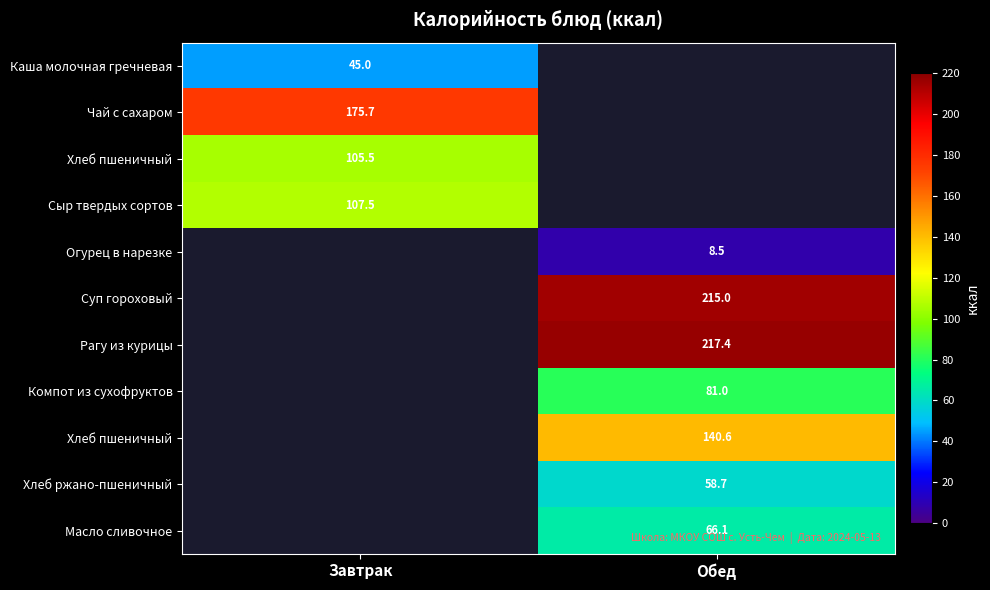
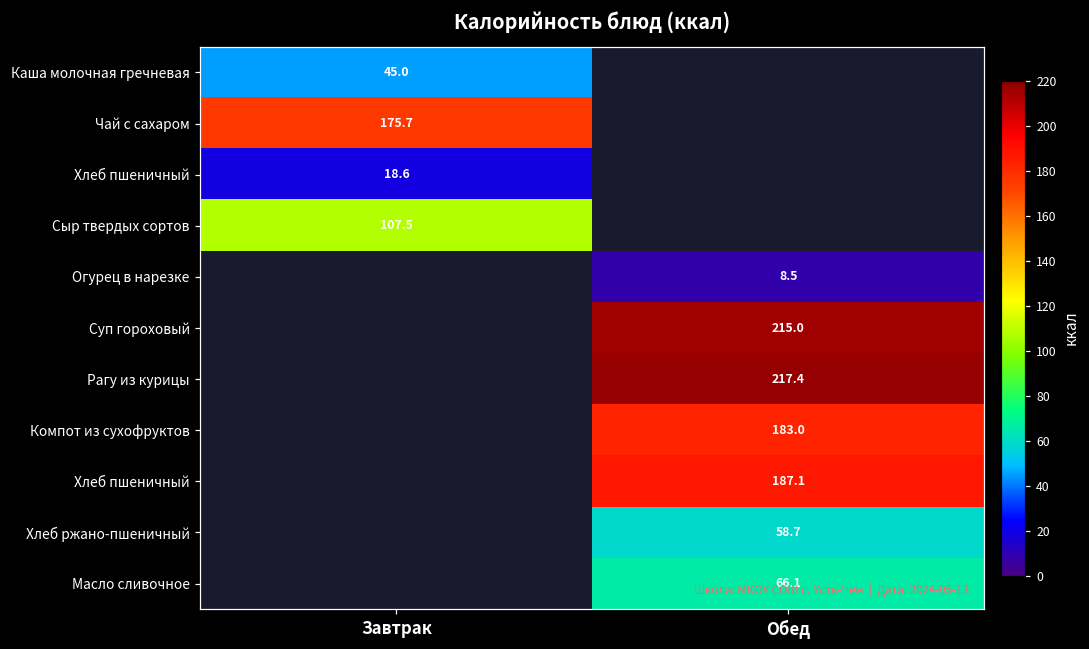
Хлеб пшеничный, Завтрак: 105.5 -> 18.6
Компот из сухофруктов, Обед: 81.0 -> 183.0
Хлеб пшеничный, Обед: 140.6 -> 187.1
